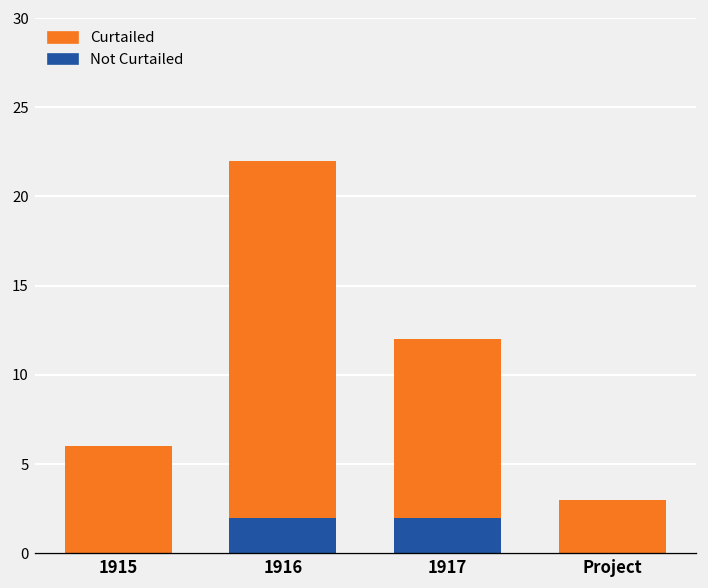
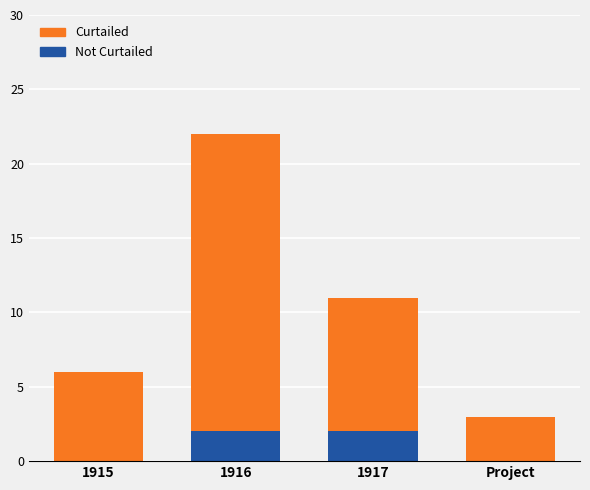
Curtailed, 1917: 10 -> 9
